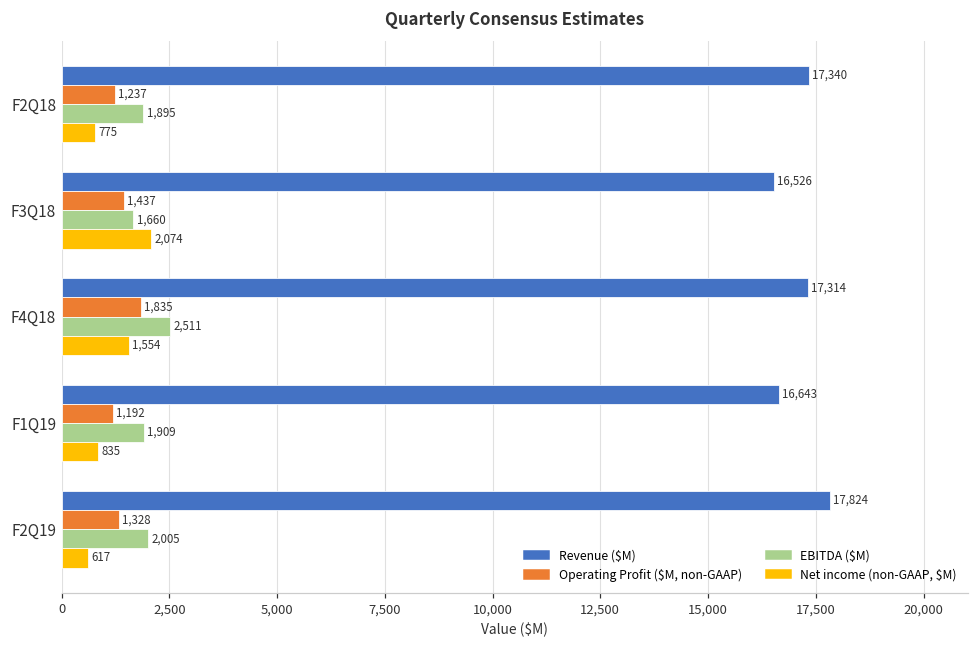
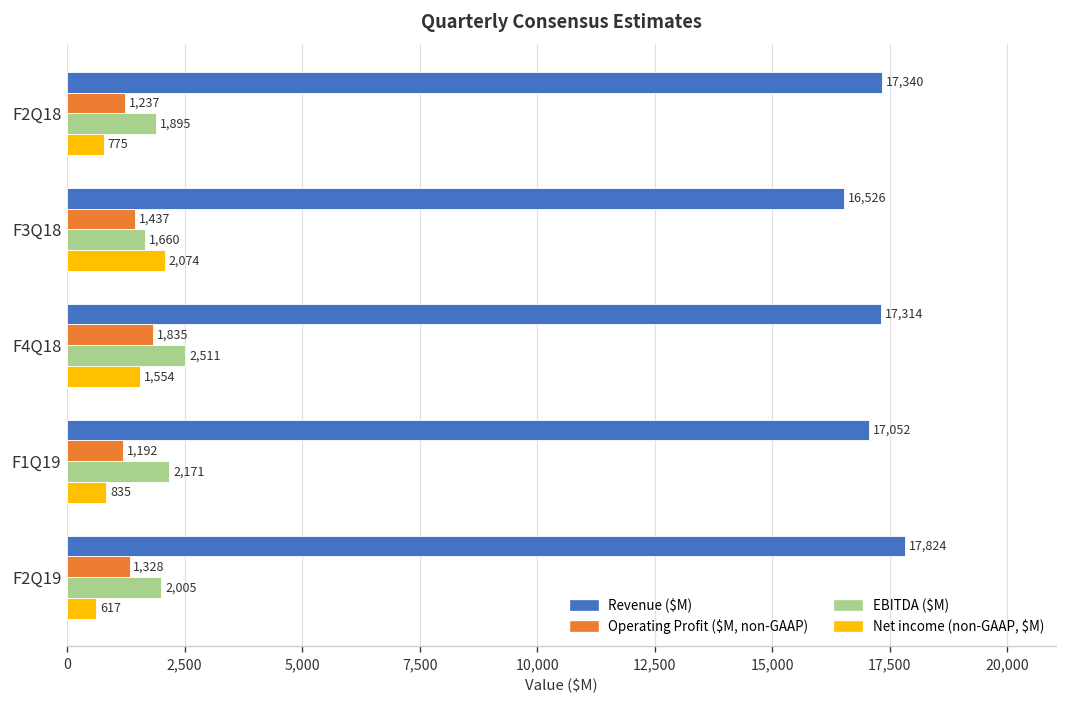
Revenue ($M), F1Q19: 16,643 -> 17,052
EBITDA ($M), F1Q19: 1,909 -> 2,171
